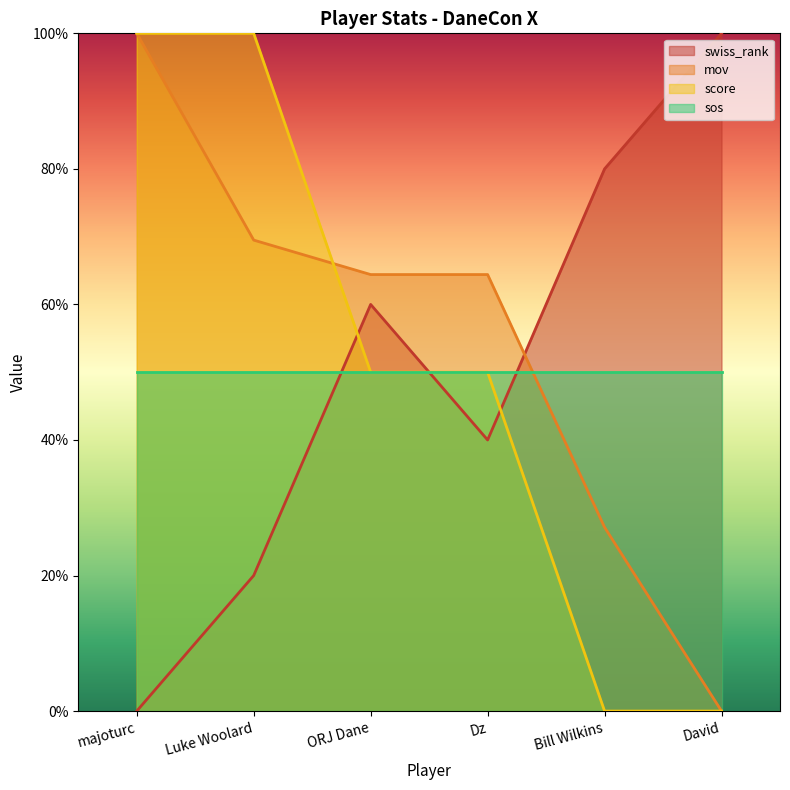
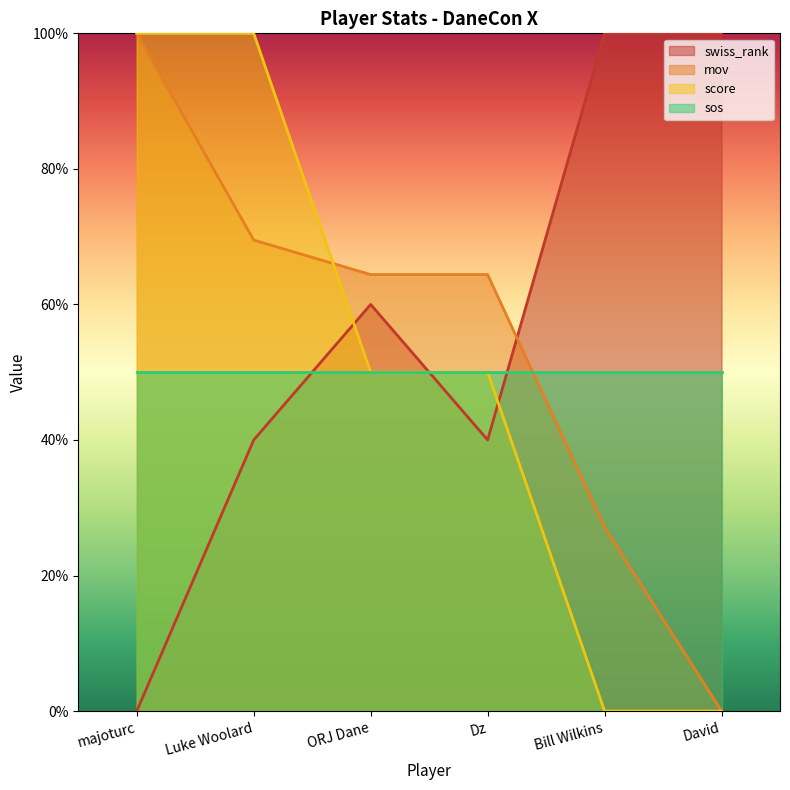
swiss_rank, Luke Woolard: 20% -> 40%
swiss_rank, Bill Wilkins: 80% -> 100%
